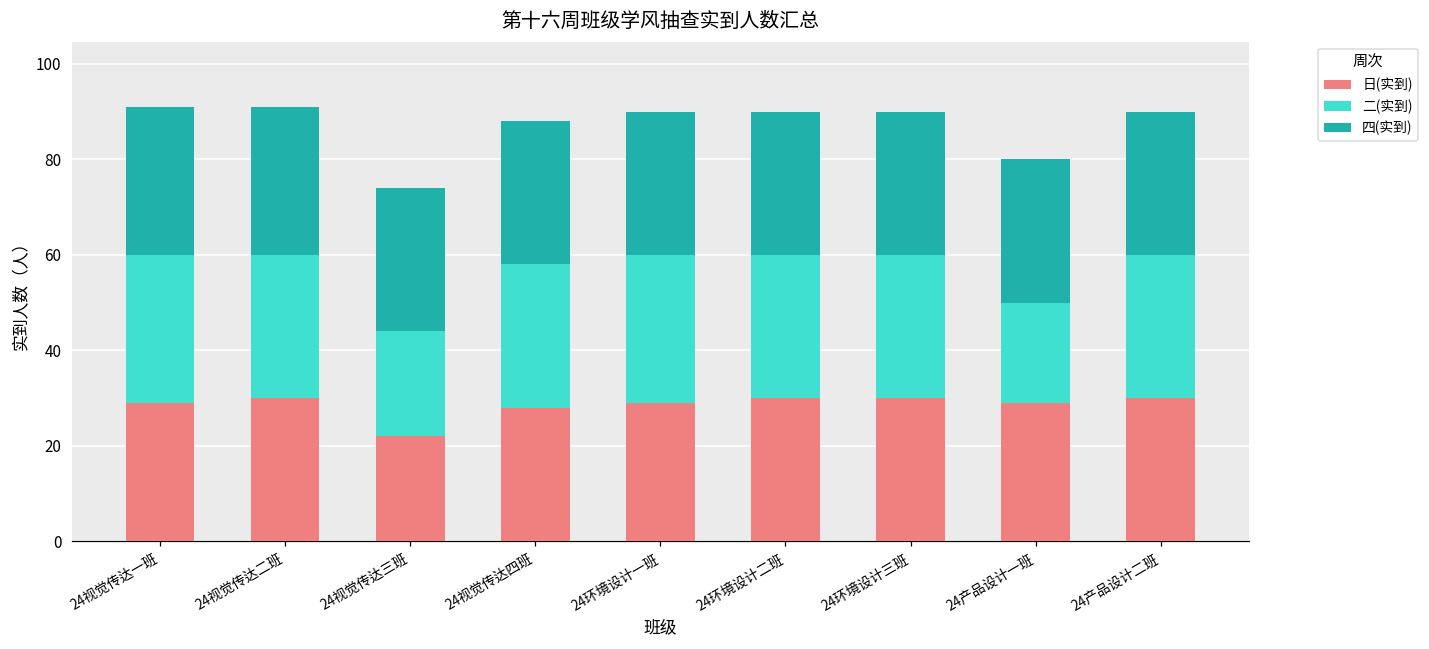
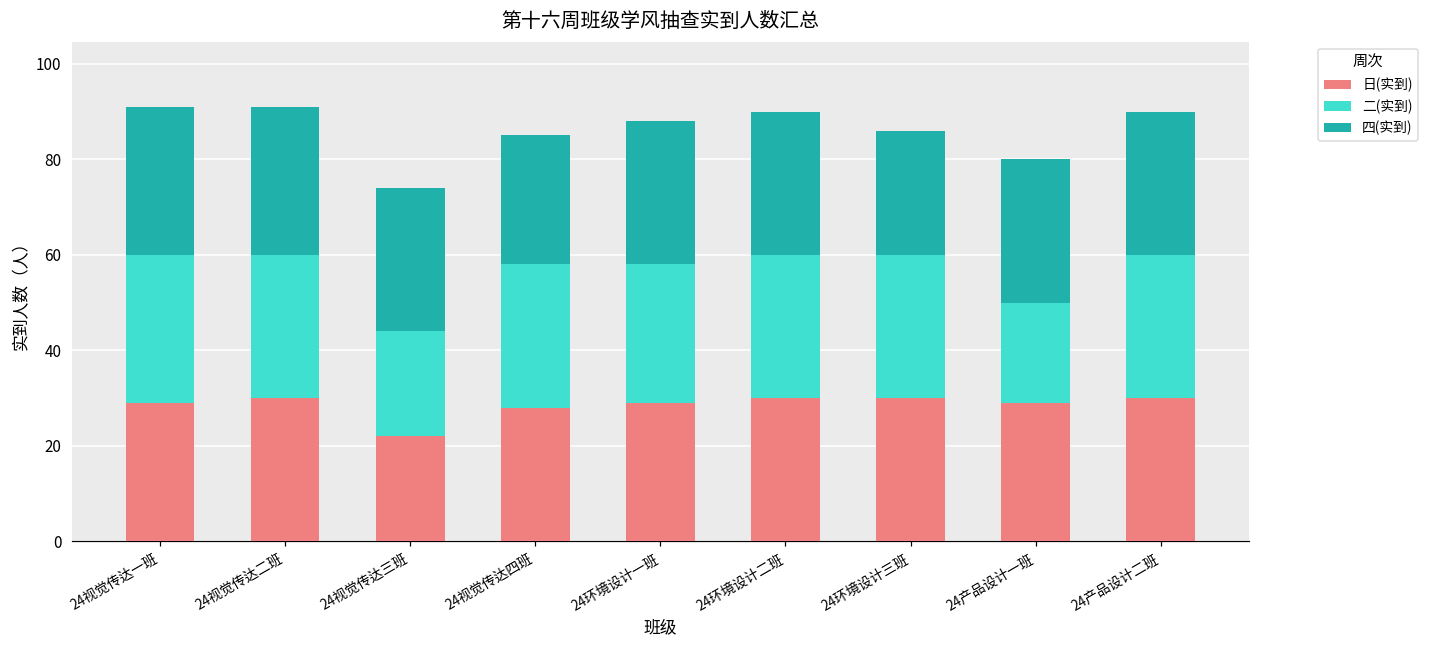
四(实到), 24视觉传达四班: 30 -> 27
二(实到), 24环境设计一班: 31 -> 29
四(实到), 24环境设计三班: 30 -> 26
